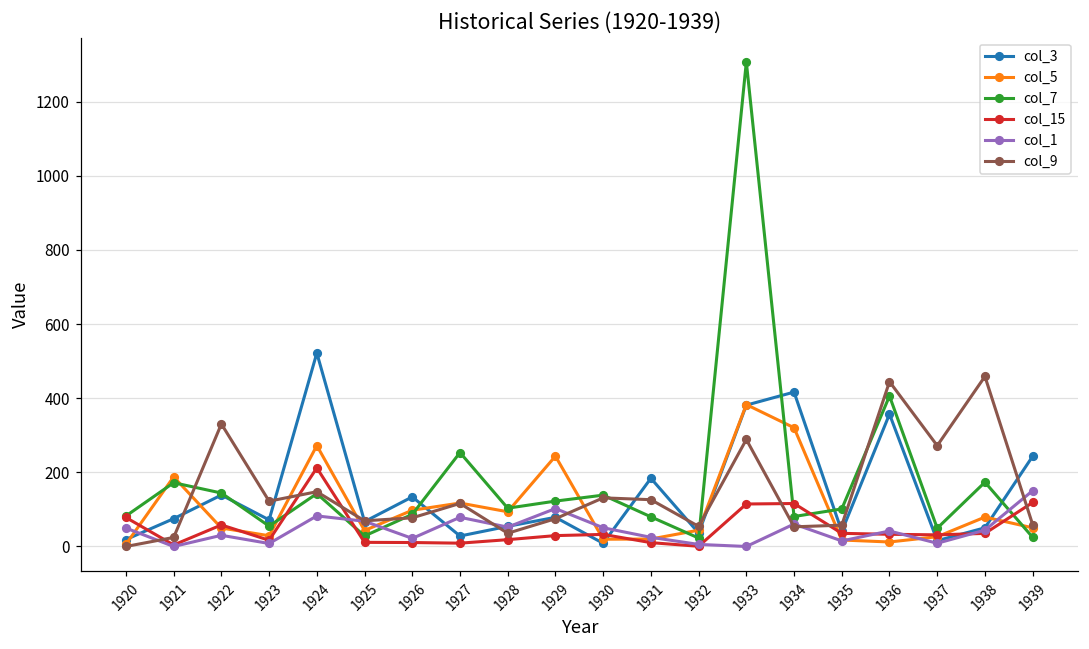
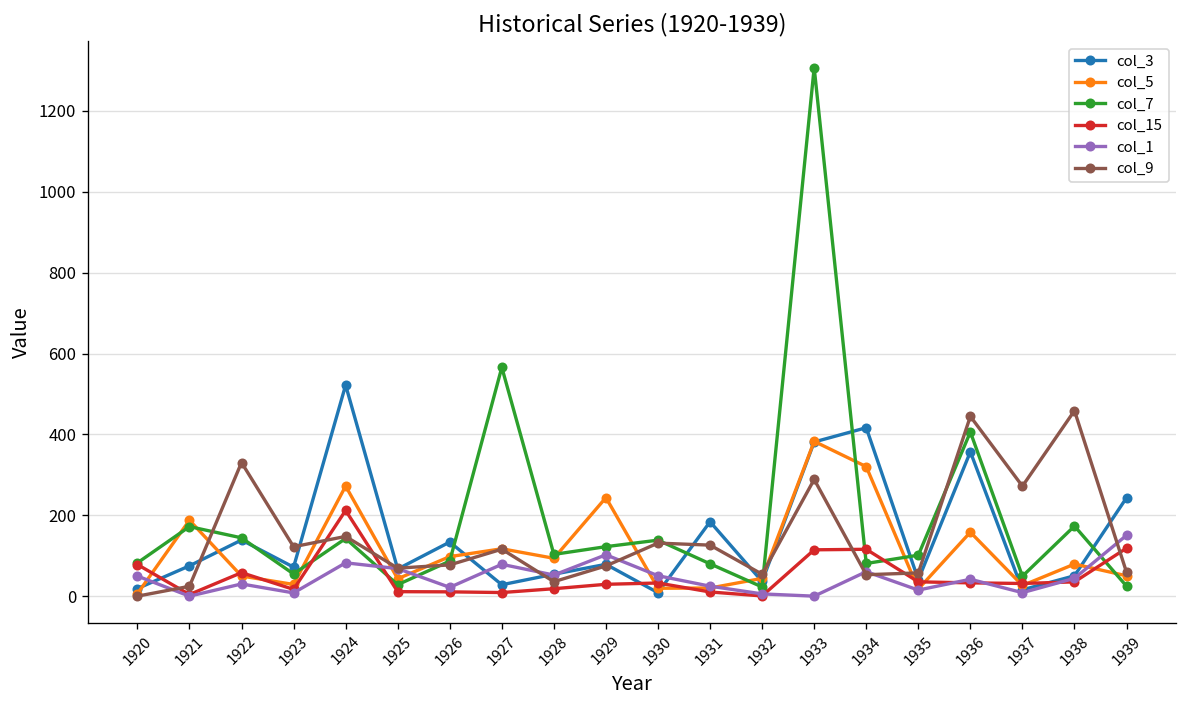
col_7, 1927: 250 -> 570
col_5, 1936: 10 -> 160
